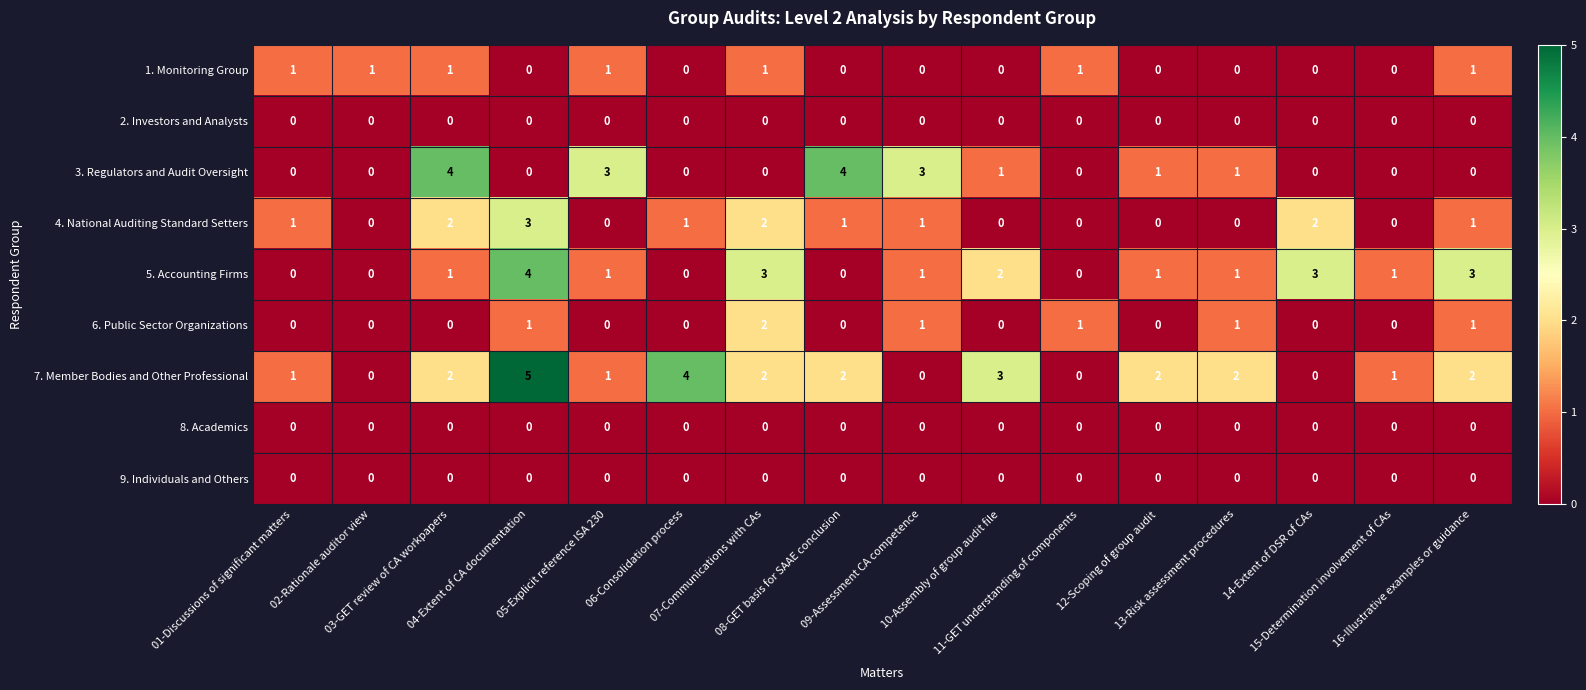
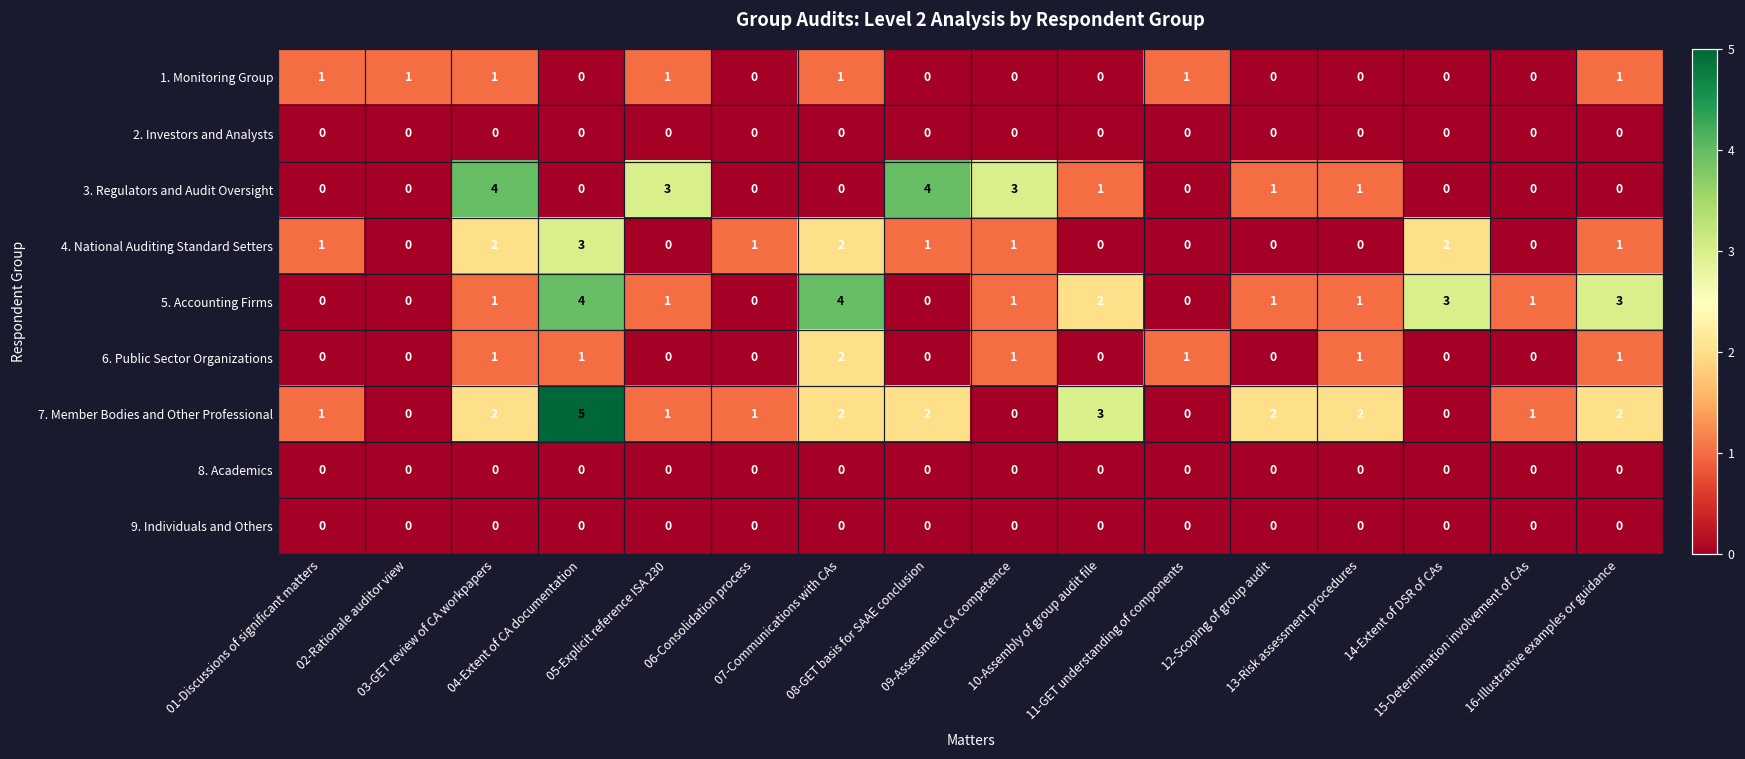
5. Accounting Firms, 07-Communications with CAs: 3 -> 4
6. Public Sector Organizations, 03-GET review of CA workpapers: 0 -> 1
7. Member Bodies and Other Professional, 06-Consolidation process: 4 -> 1
